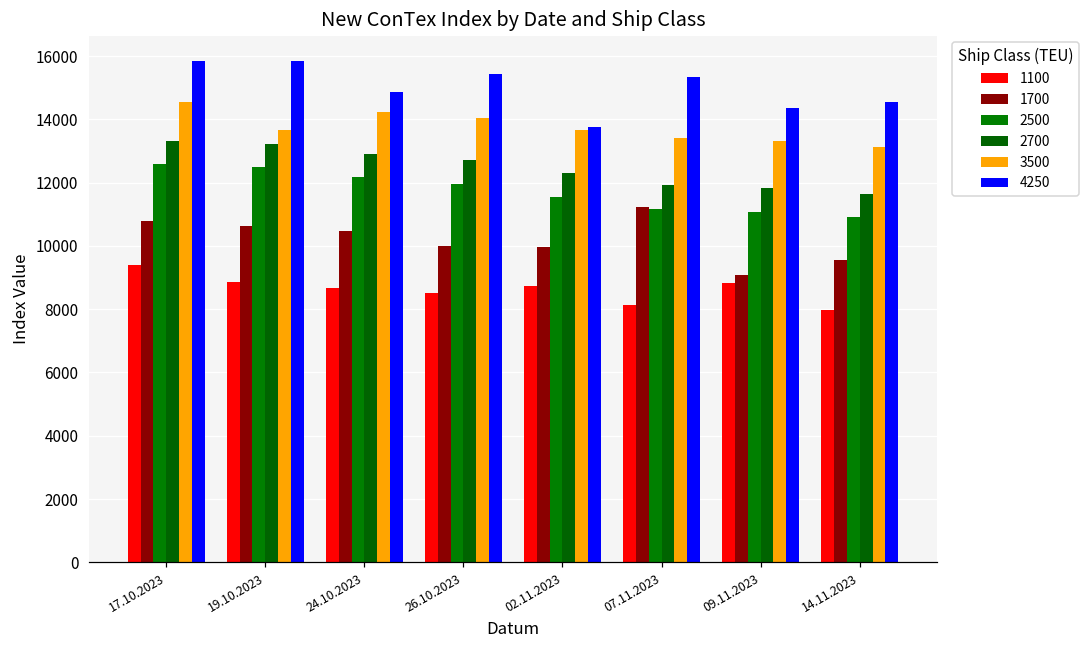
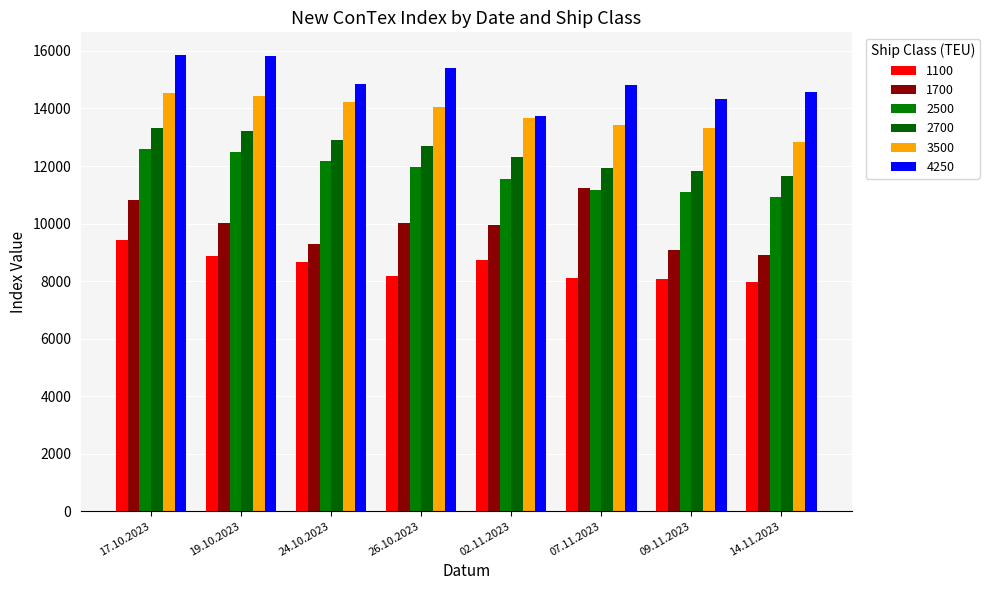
1700, 19.10.2023: 10600 -> 10000
3500, 19.10.2023: 13700 -> 14400
1700, 24.10.2023: 10500 -> 9300
1100, 26.10.2023: 8500 -> 8200
4250, 07.11.2023: 15300 -> 14800
1100, 09.11.2023: 8800 -> 8100
1700, 14.11.2023: 9600 -> 8900
3500, 14.11.2023: 13100 -> 12800
